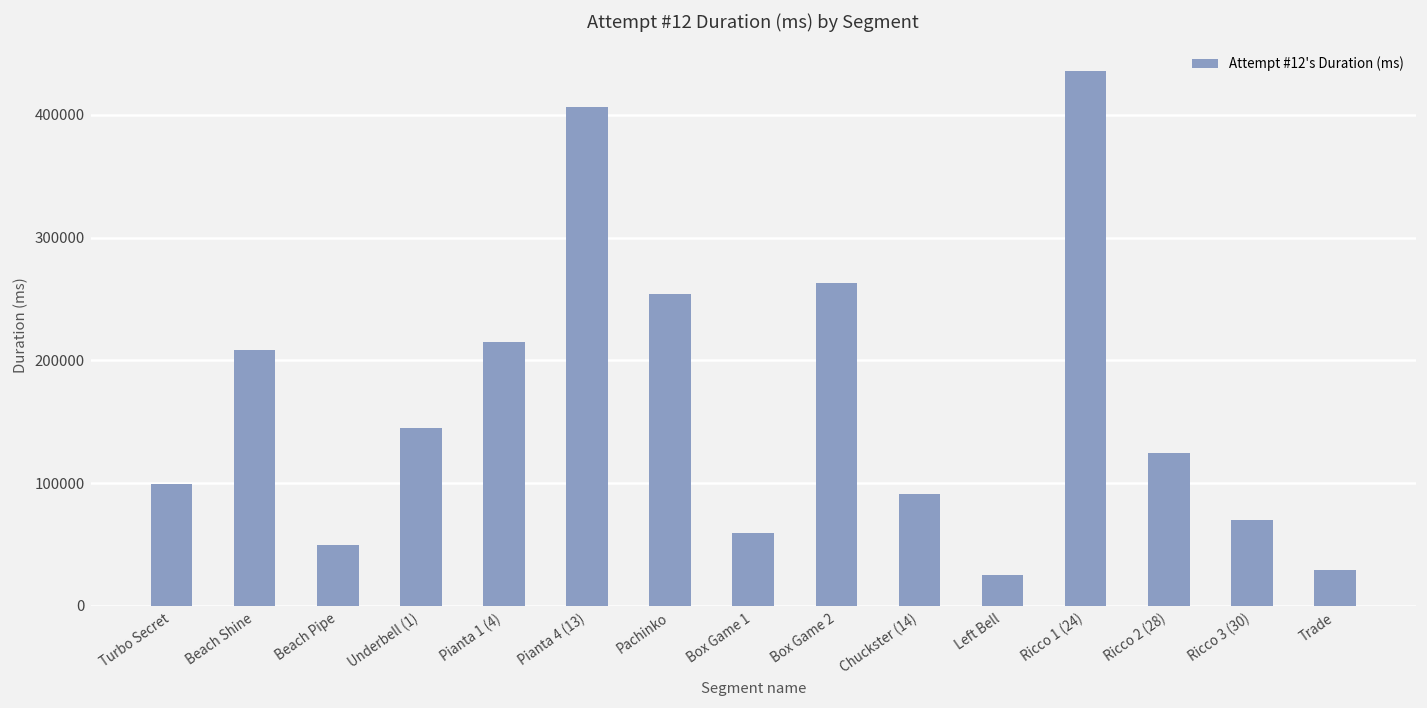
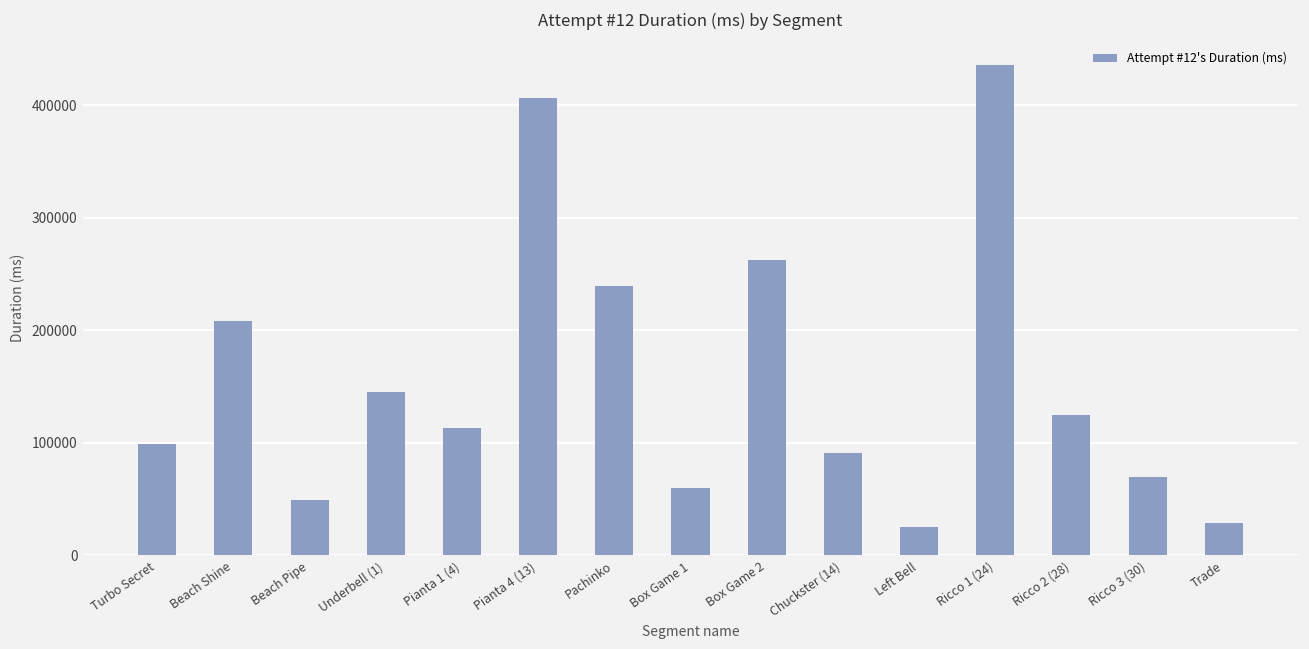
Pianta 1 (4): 215000 -> 113000
Pachinko: 254000 -> 239000
